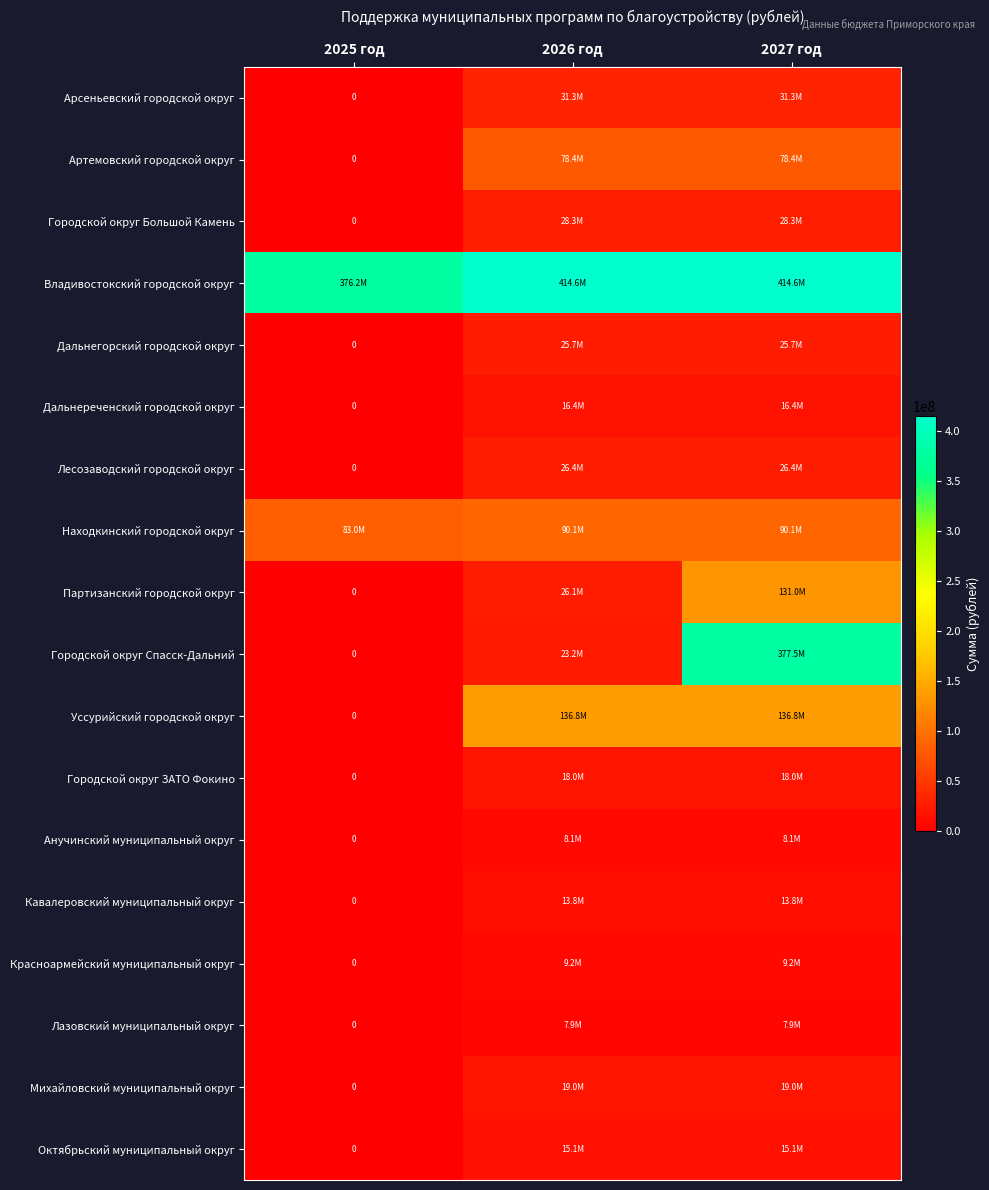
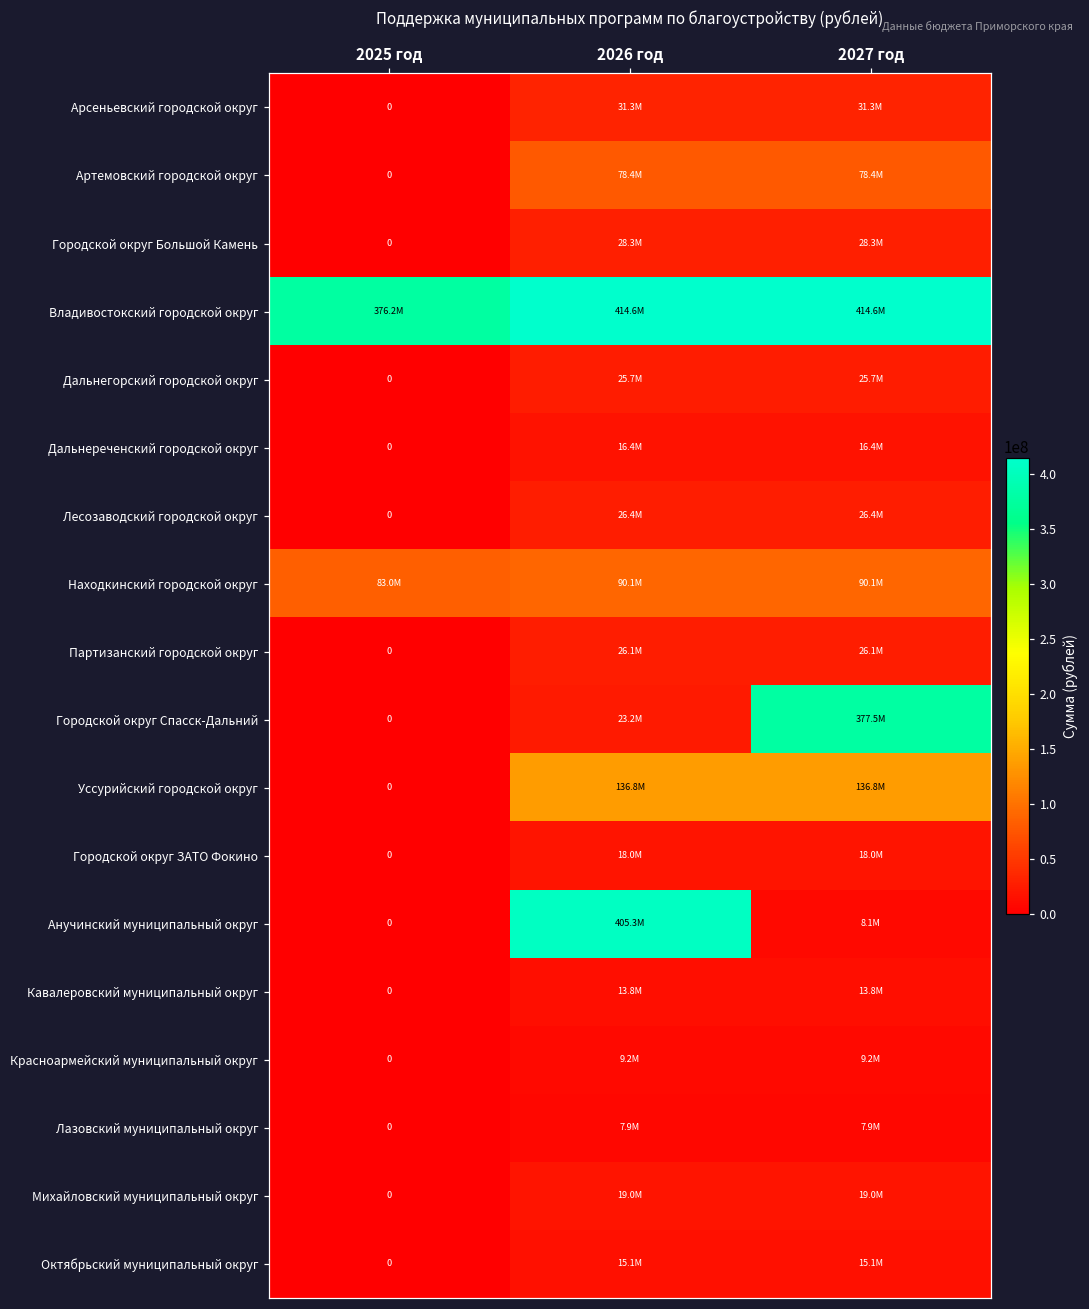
Партизанский городской округ, 2027 год: 131.0M -> 26.1M
Анучинский муниципальный округ, 2026 год: 8.1M -> 405.3M
